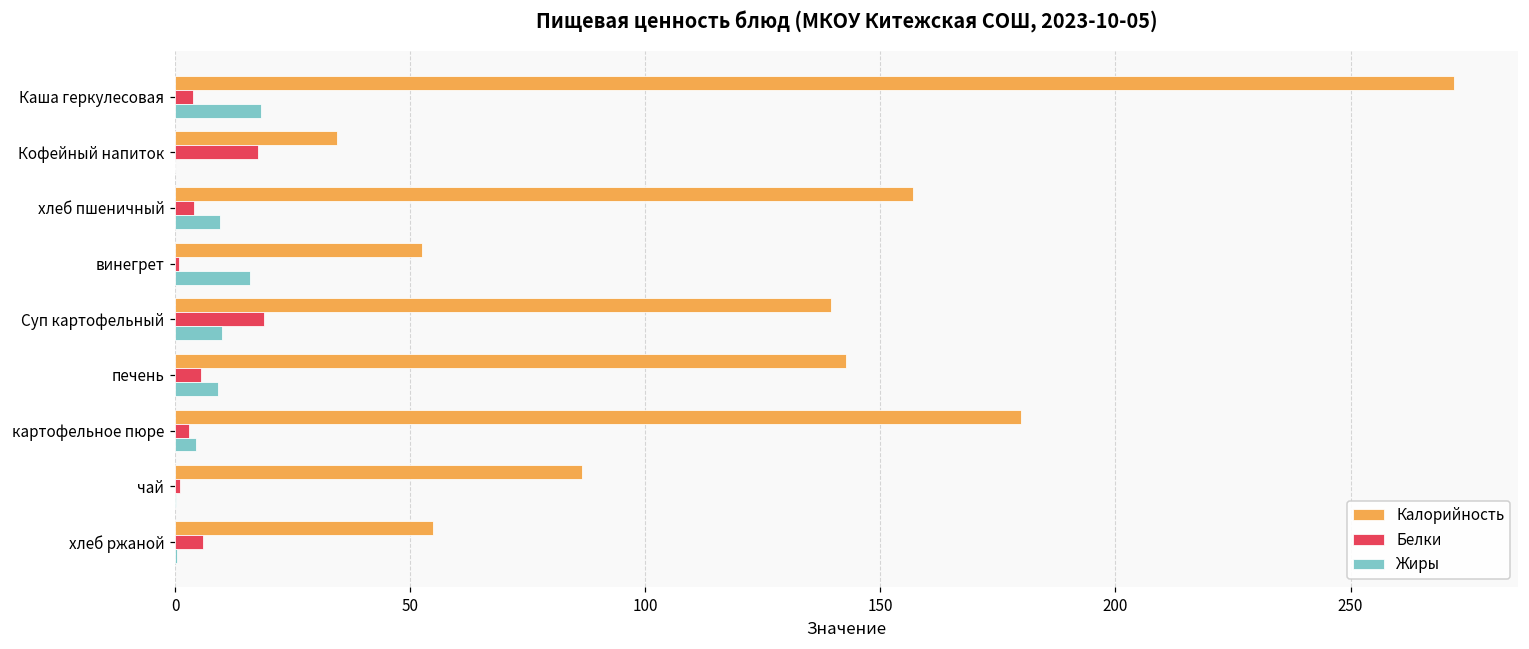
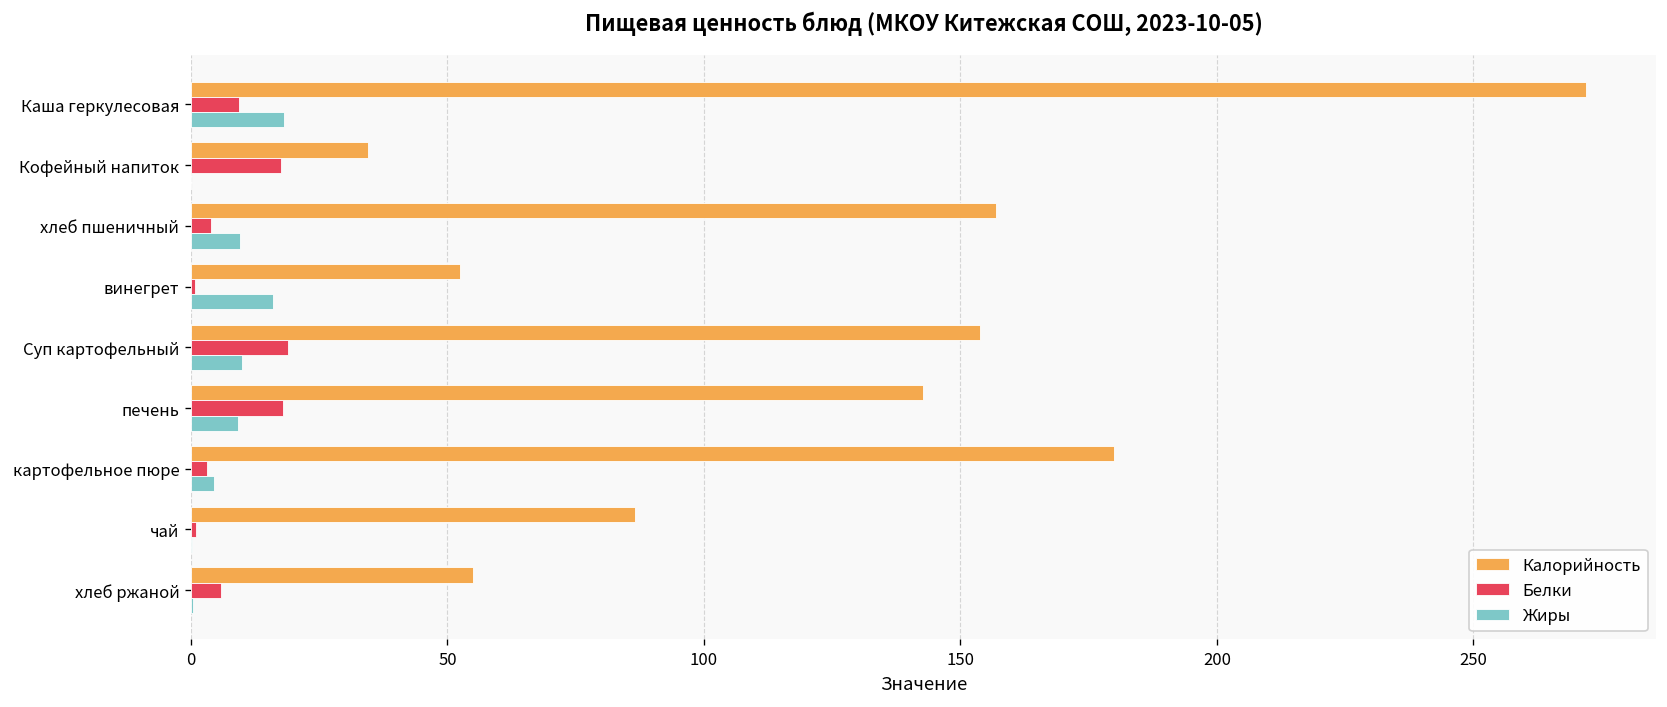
Белки, Каша геркулесовая: 4 -> 9
Калорийность, Суп картофельный: 140 -> 154
Белки, печень: 5 -> 18
